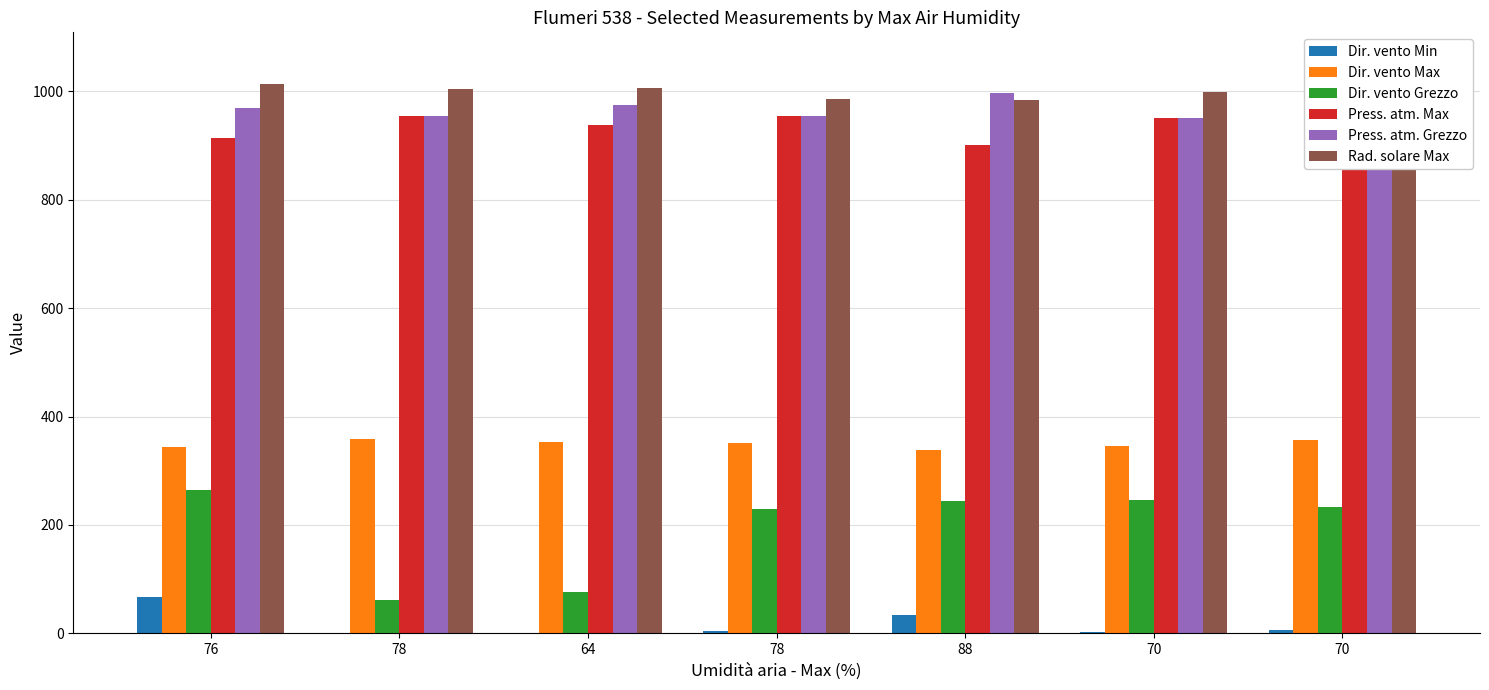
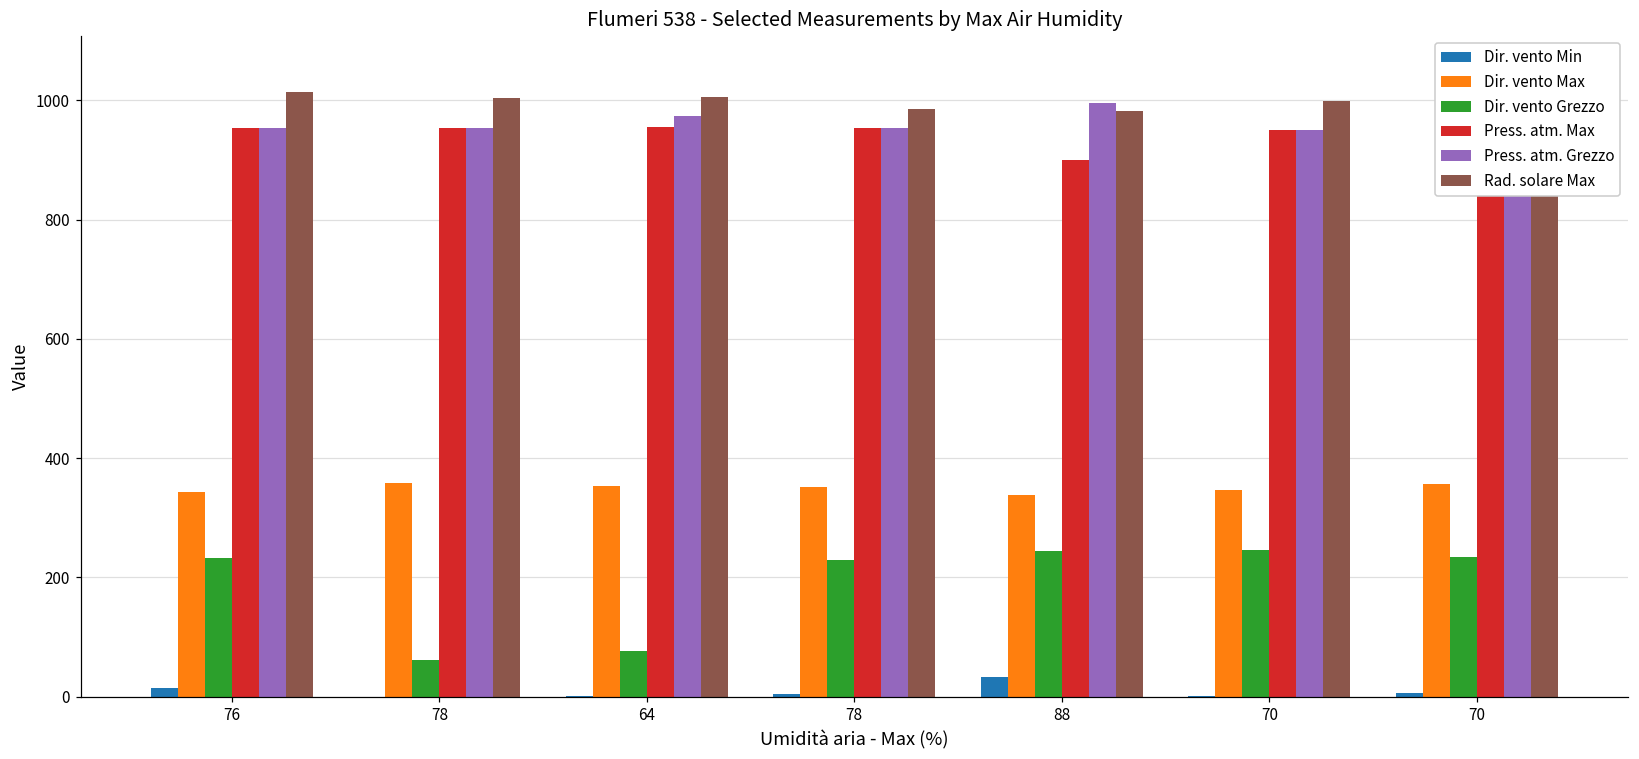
Dir. vento Min, 76: 70 -> 20
Dir. vento Grezzo, 76: 260 -> 230
Press. atm. Max, 76: 910 -> 950
Press. atm. Grezzo, 76: 970 -> 950
Press. atm. Max, 64: 940 -> 950
